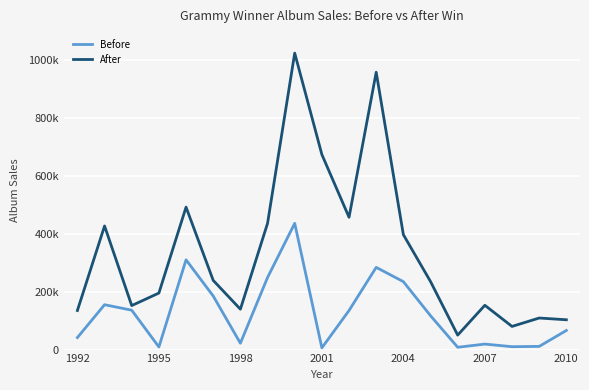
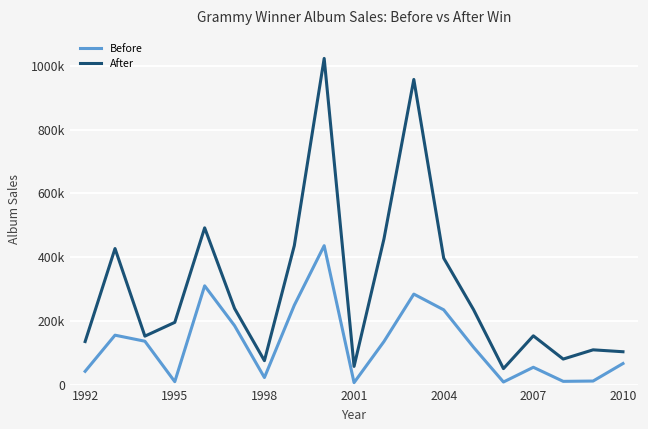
After, 1998: 140000 -> 80000
After, 2001: 670000 -> 60000
Before, 2007: 20000 -> 50000
